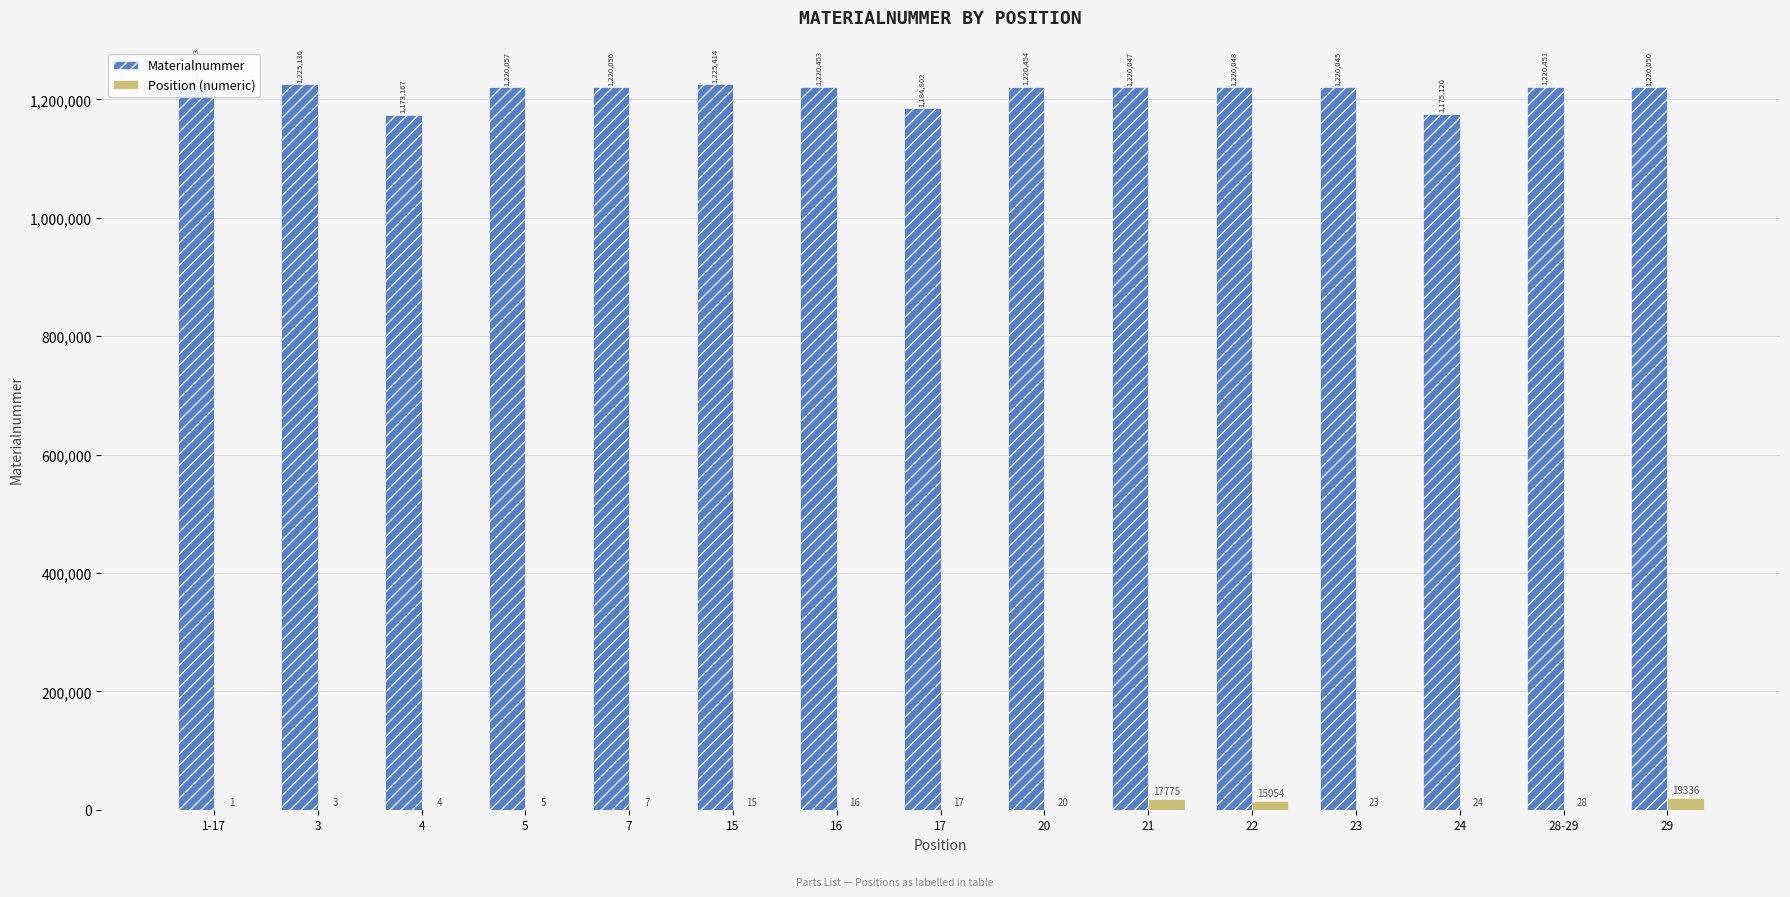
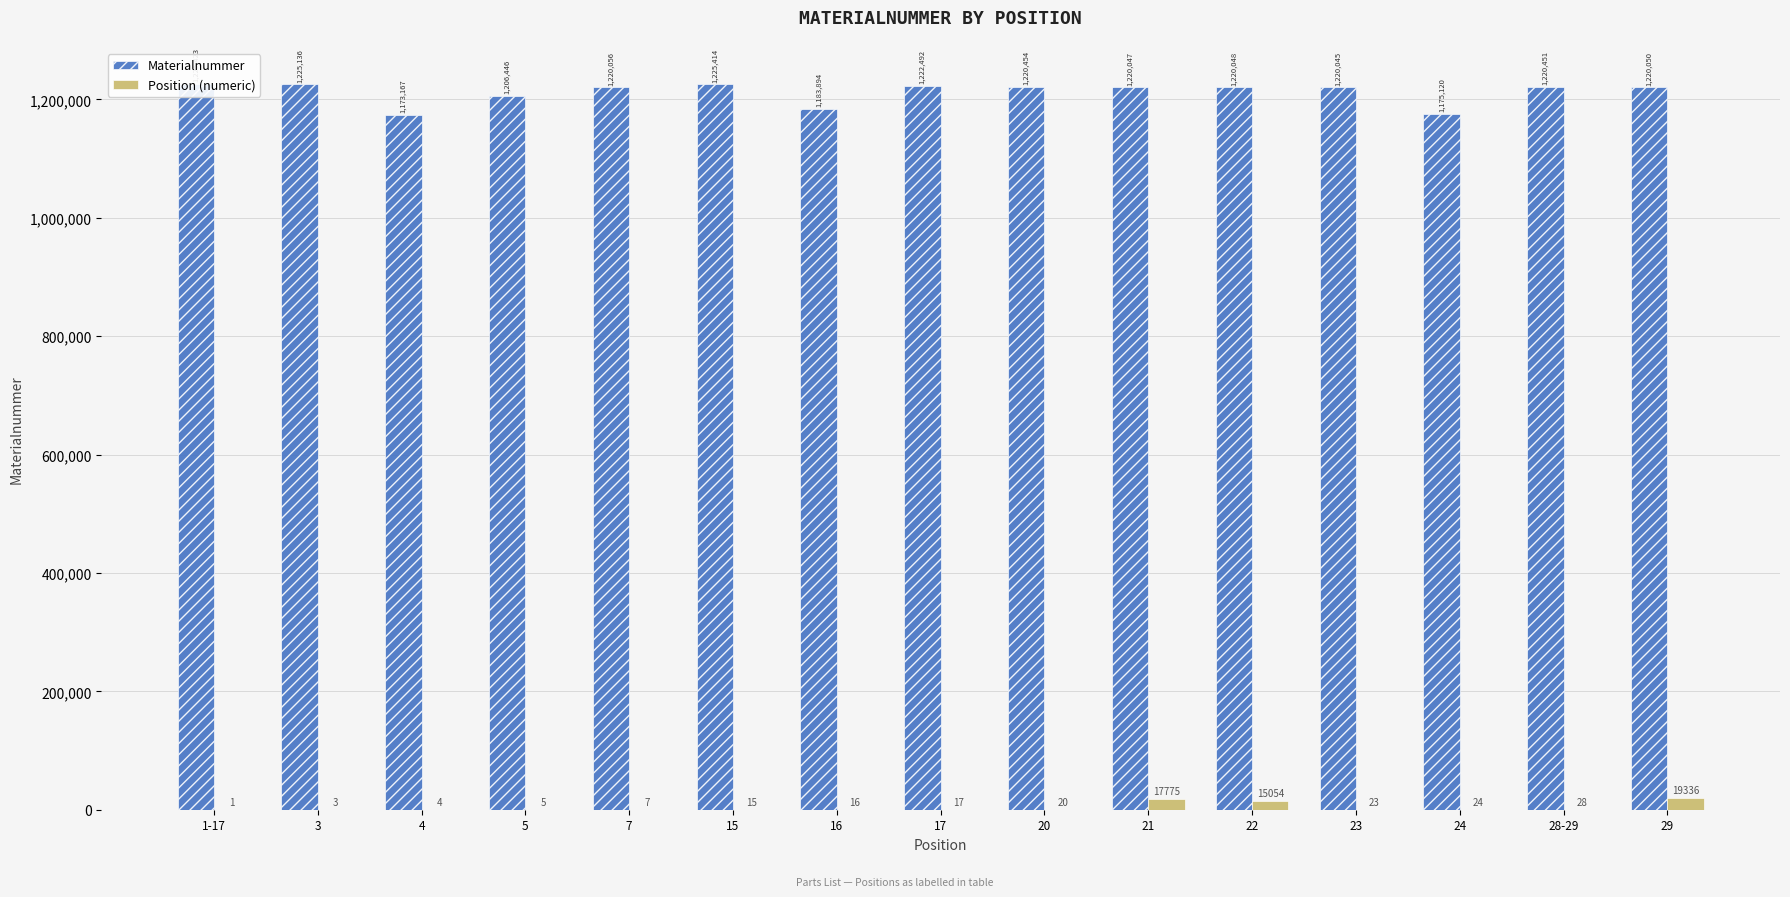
Materialnummer, 5: 1,220,057 -> 1,206,446
Materialnummer, 16: 1,220,453 -> 1,183,894
Materialnummer, 17: 1,184,802 -> 1,222,492
